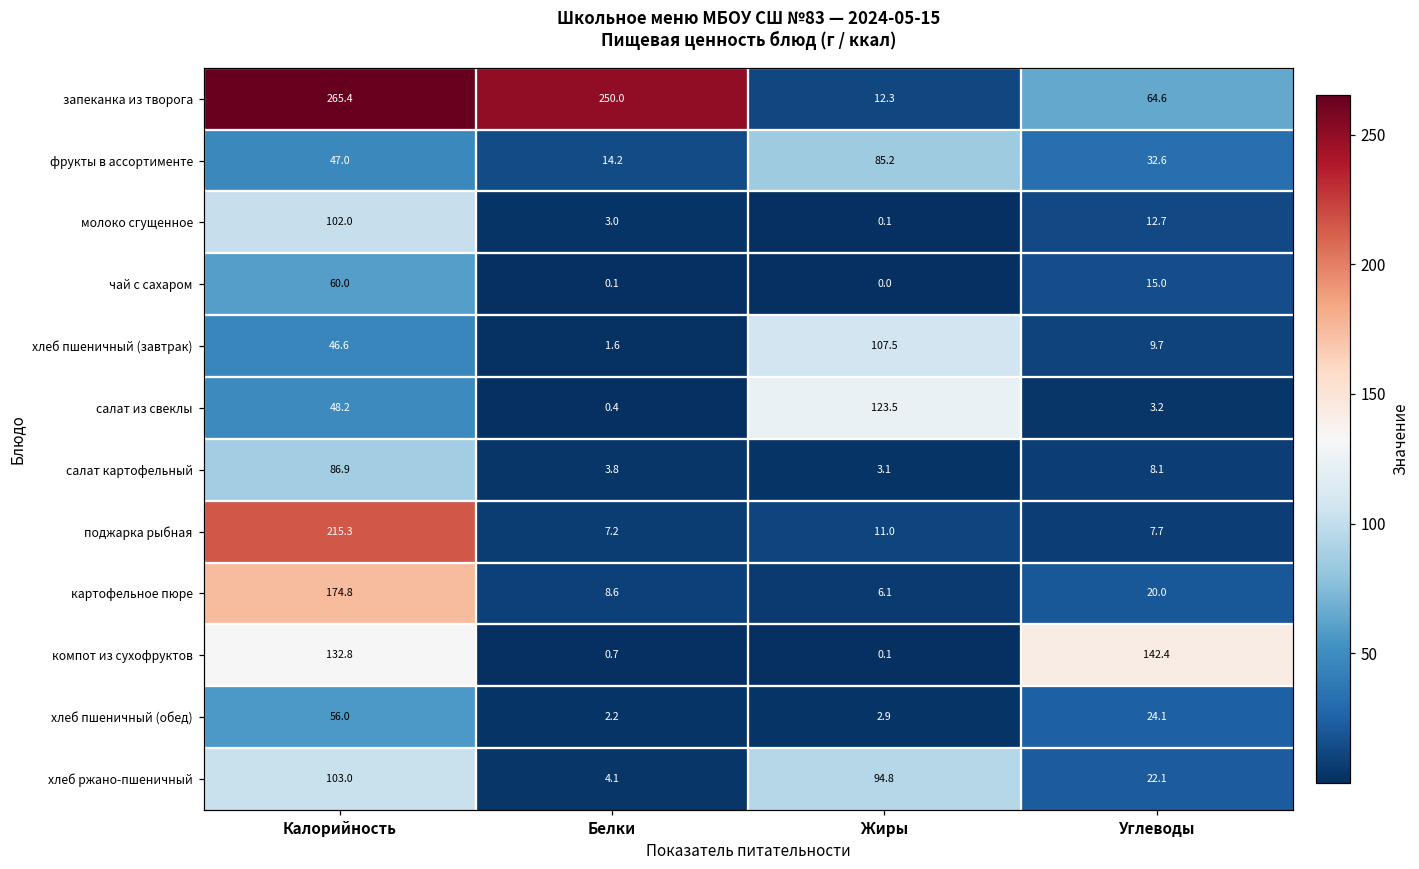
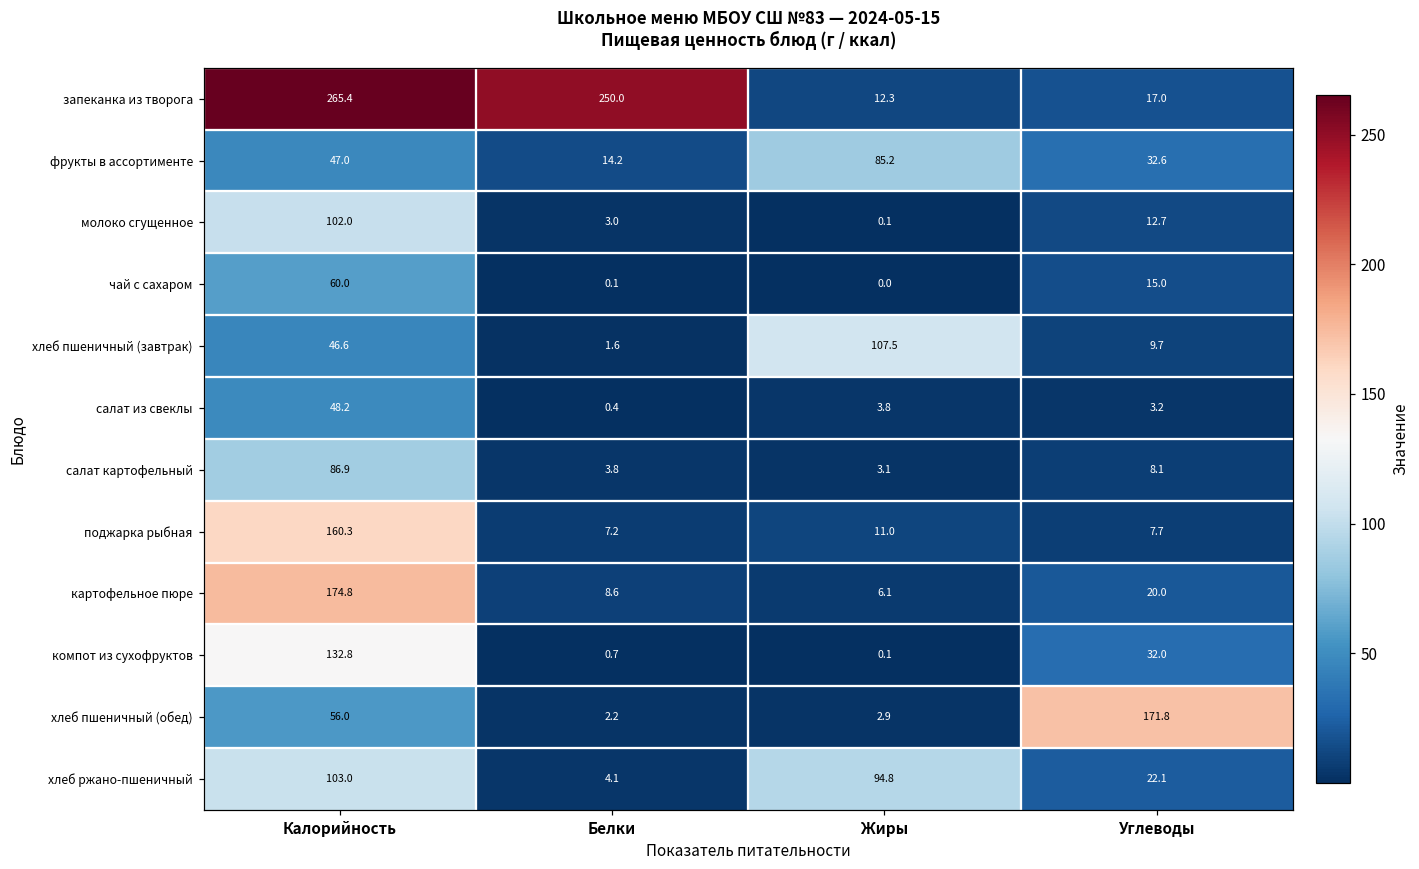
запеканка из творога, Углеводы: 64.6 -> 17.0
салат из свеклы, Жиры: 123.5 -> 3.8
поджарка рыбная, Калорийность: 215.3 -> 160.3
компот из сухофруктов, Углеводы: 142.4 -> 32.0
хлеб пшеничный (обед), Углеводы: 24.1 -> 171.8
